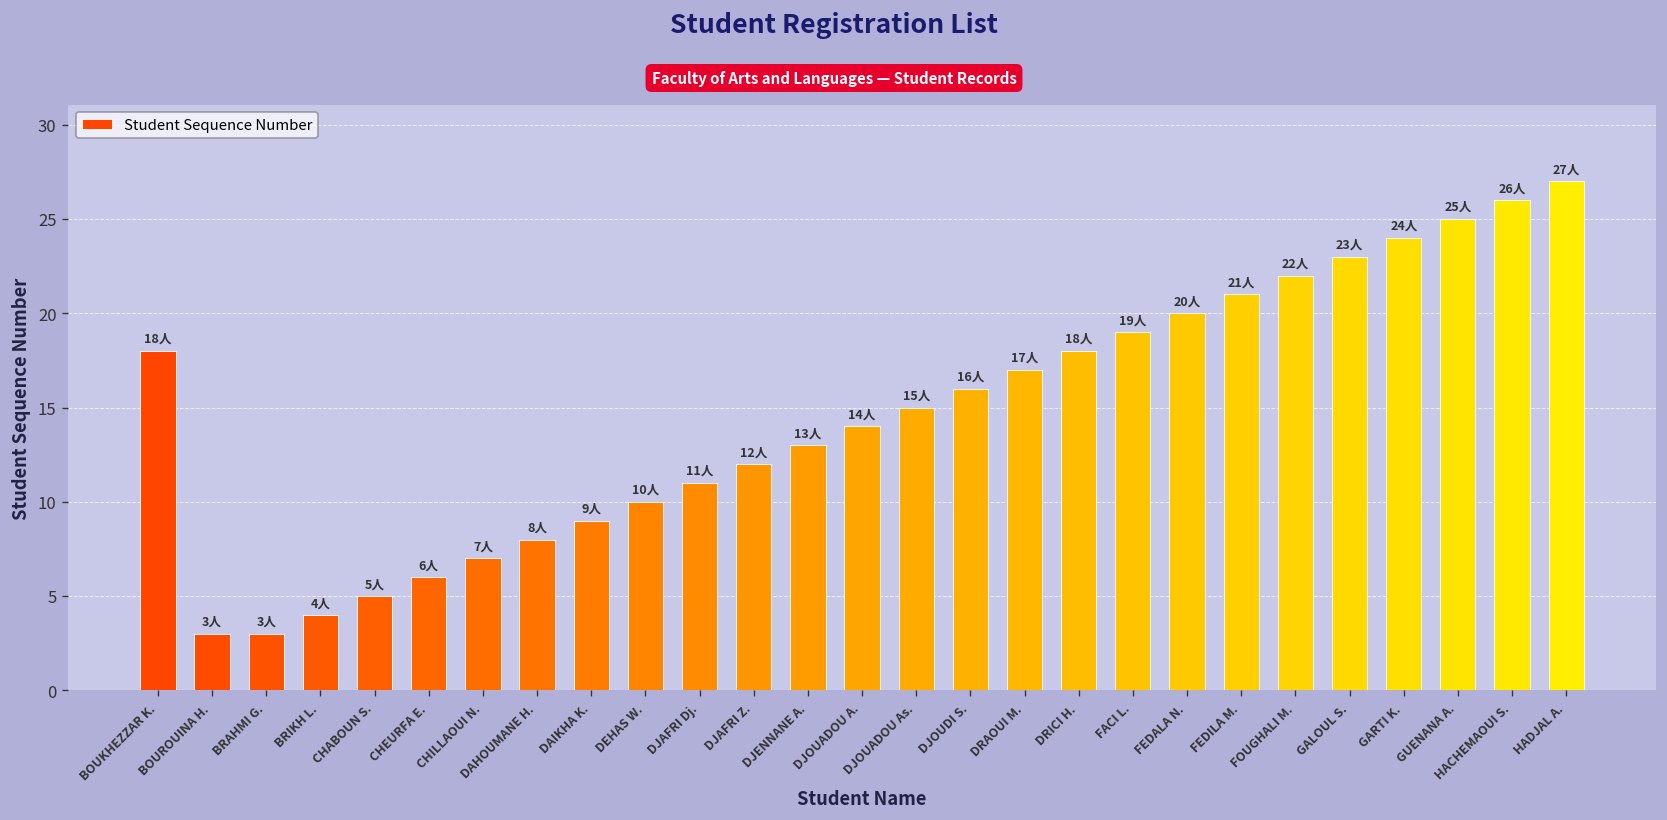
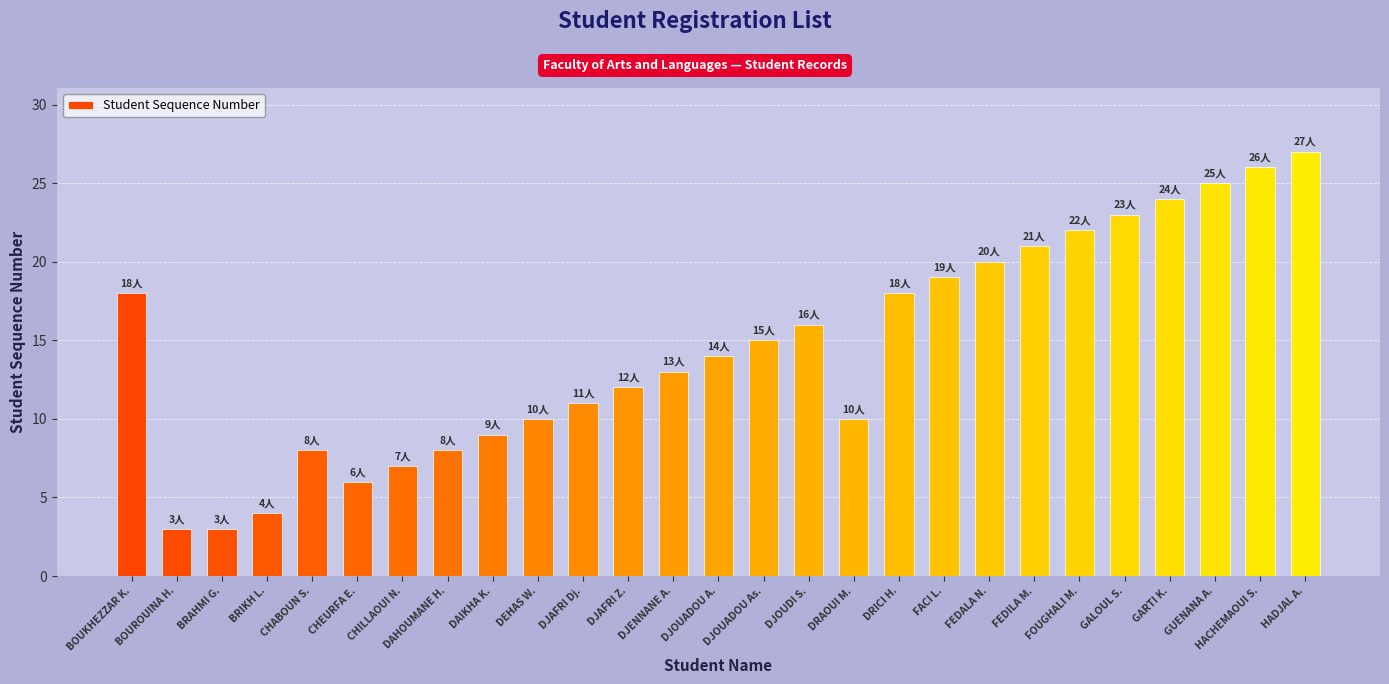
CHABOUN S.: 5人 -> 8人
DRAOUI M.: 17人 -> 10人
